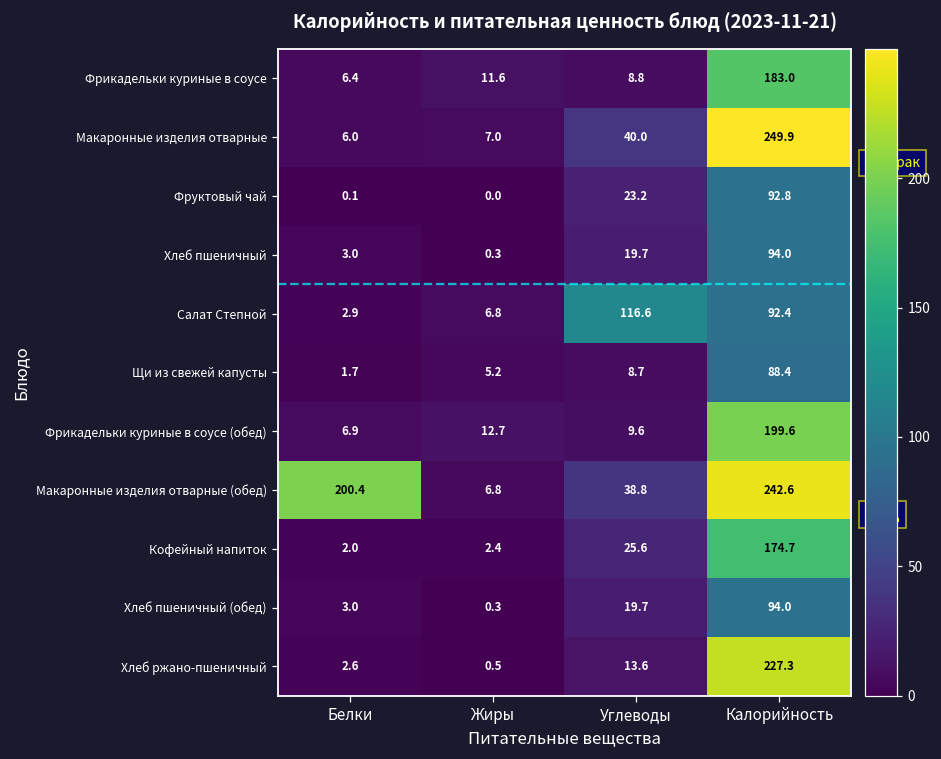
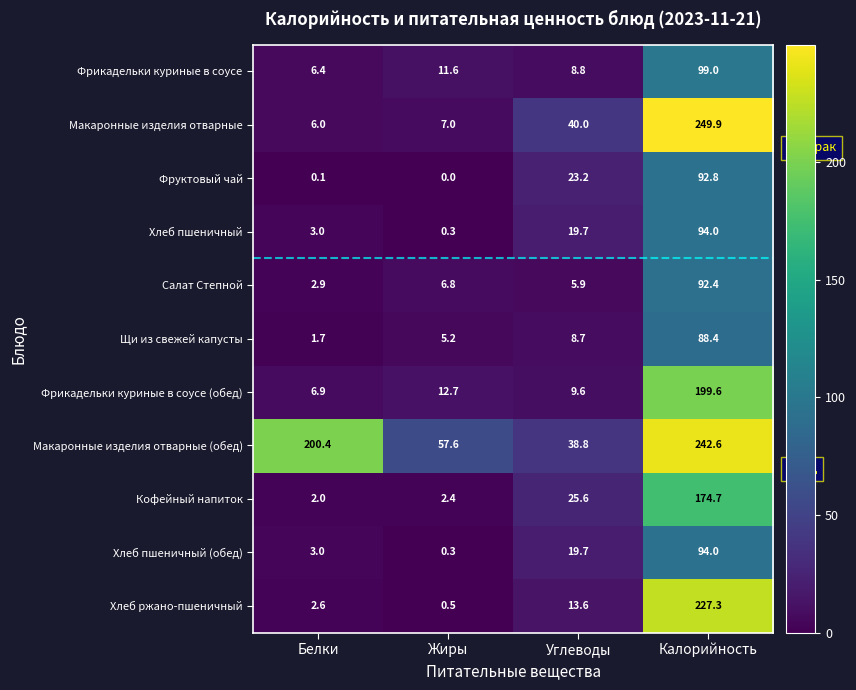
Фрикадельки куриные в соусе, Калорийность: 183.0 -> 99.0
Салат Степной, Углеводы: 116.6 -> 5.9
Макаронные изделия отварные (обед), Жиры: 6.8 -> 57.6
